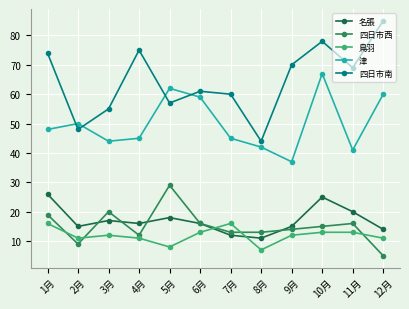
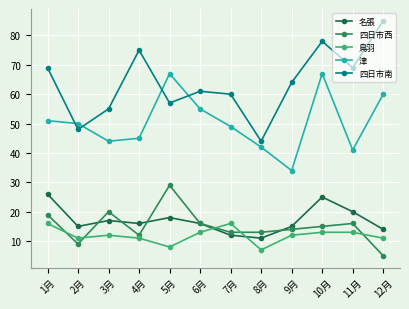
津, 1月: 48 -> 51
四日市南, 1月: 74 -> 69
津, 5月: 62 -> 67
津, 6月: 59 -> 55
津, 7月: 45 -> 49
津, 9月: 37 -> 34
四日市南, 9月: 70 -> 64
